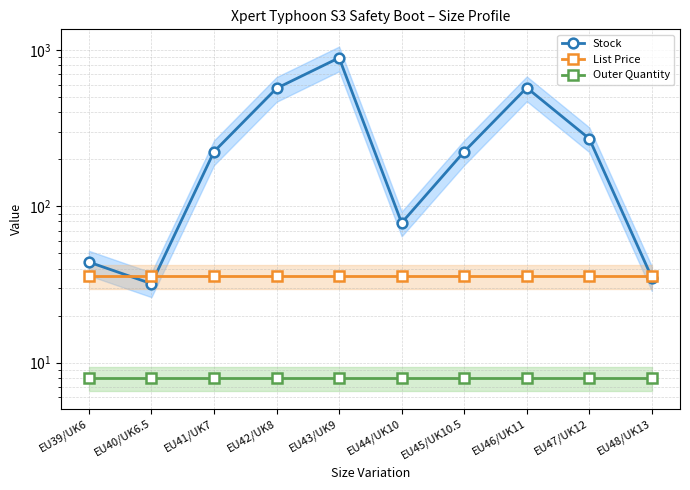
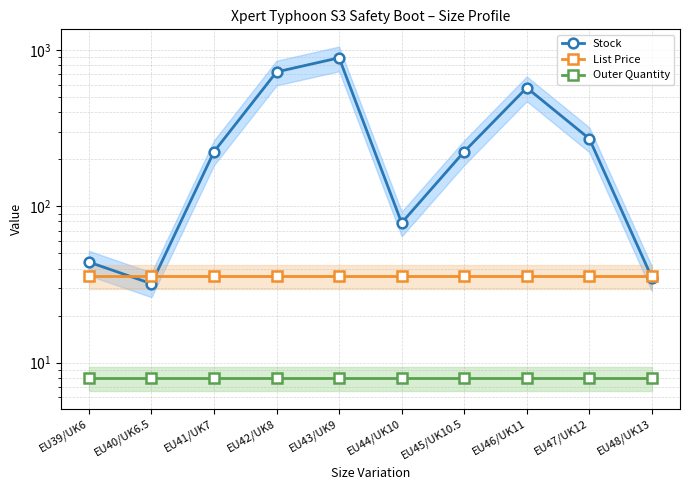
Stock, EU42/UK8: 570 -> 700
